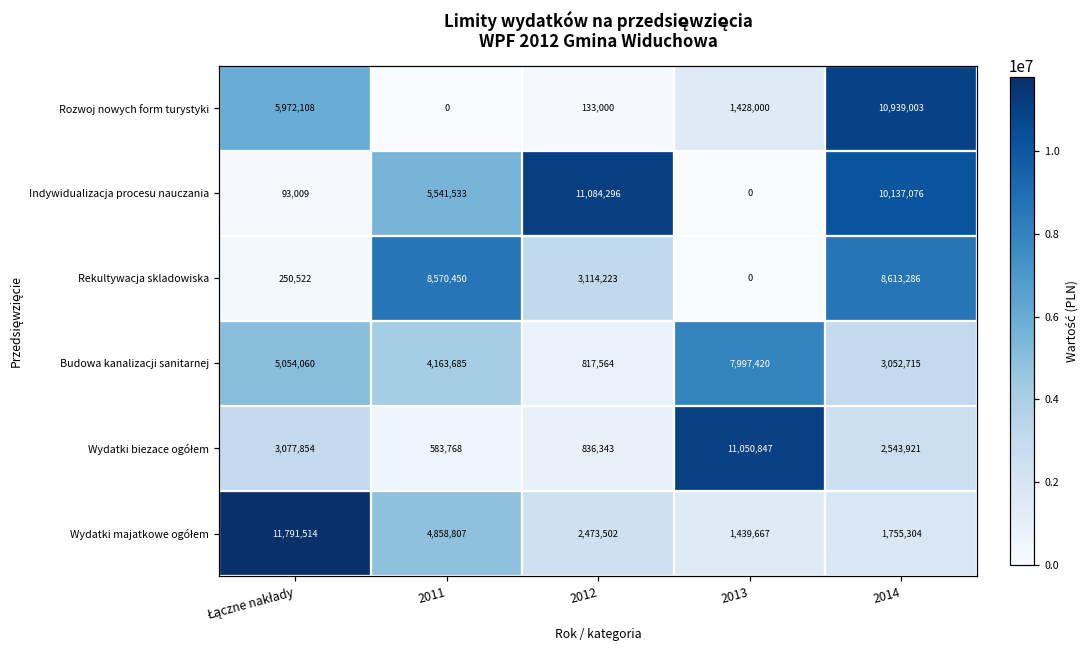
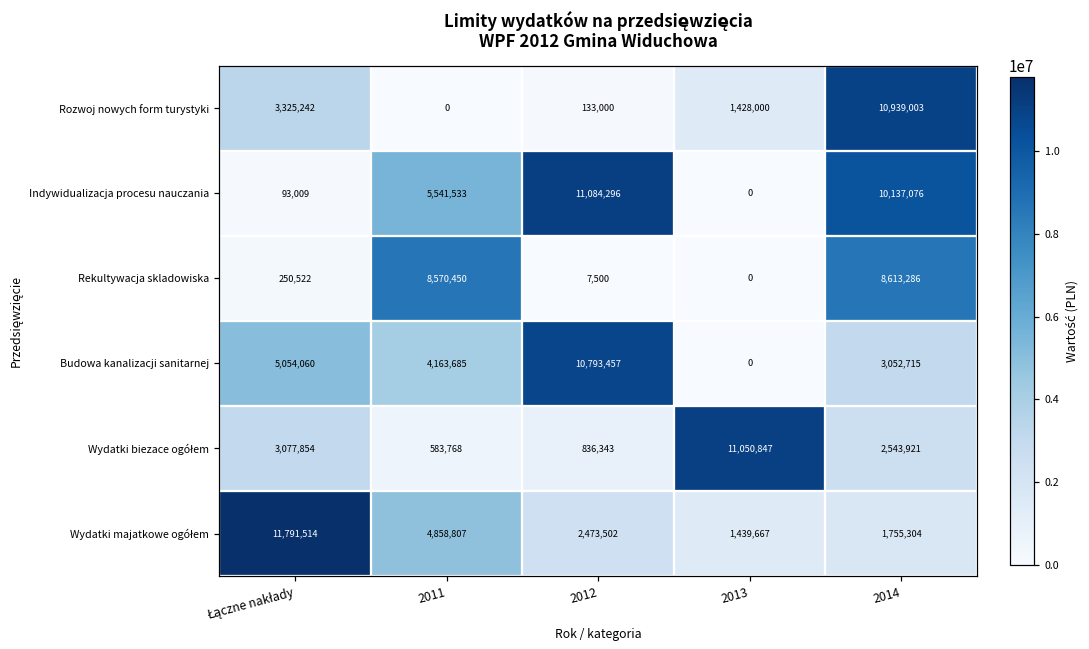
Rozwoj nowych form turystyki, Łączne nakłady: 5,972,108 -> 3,325,242
Rekultywacja skladowiska, 2012: 3,114,223 -> 7,500
Budowa kanalizacji sanitarnej, 2012: 817,564 -> 10,793,457
Budowa kanalizacji sanitarnej, 2013: 7,997,420 -> 0
